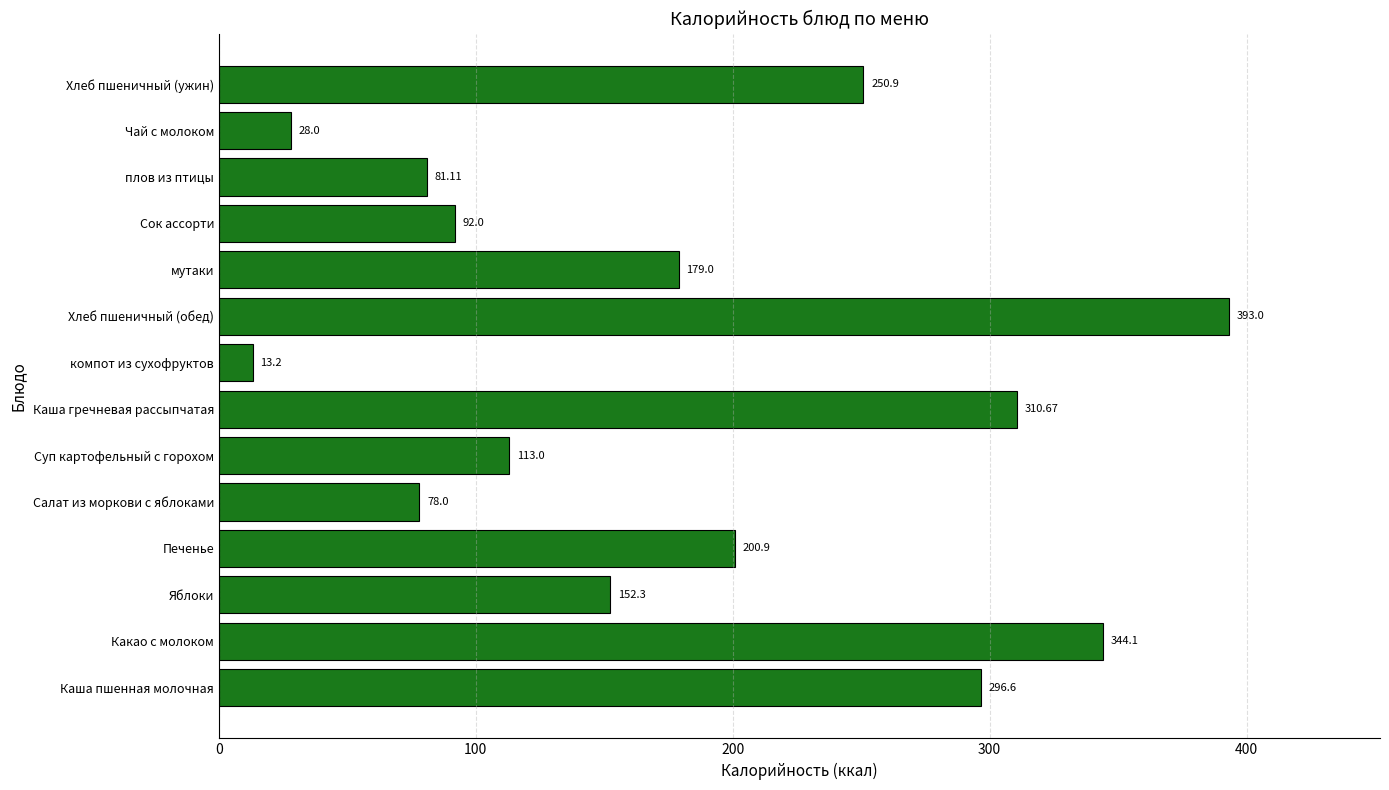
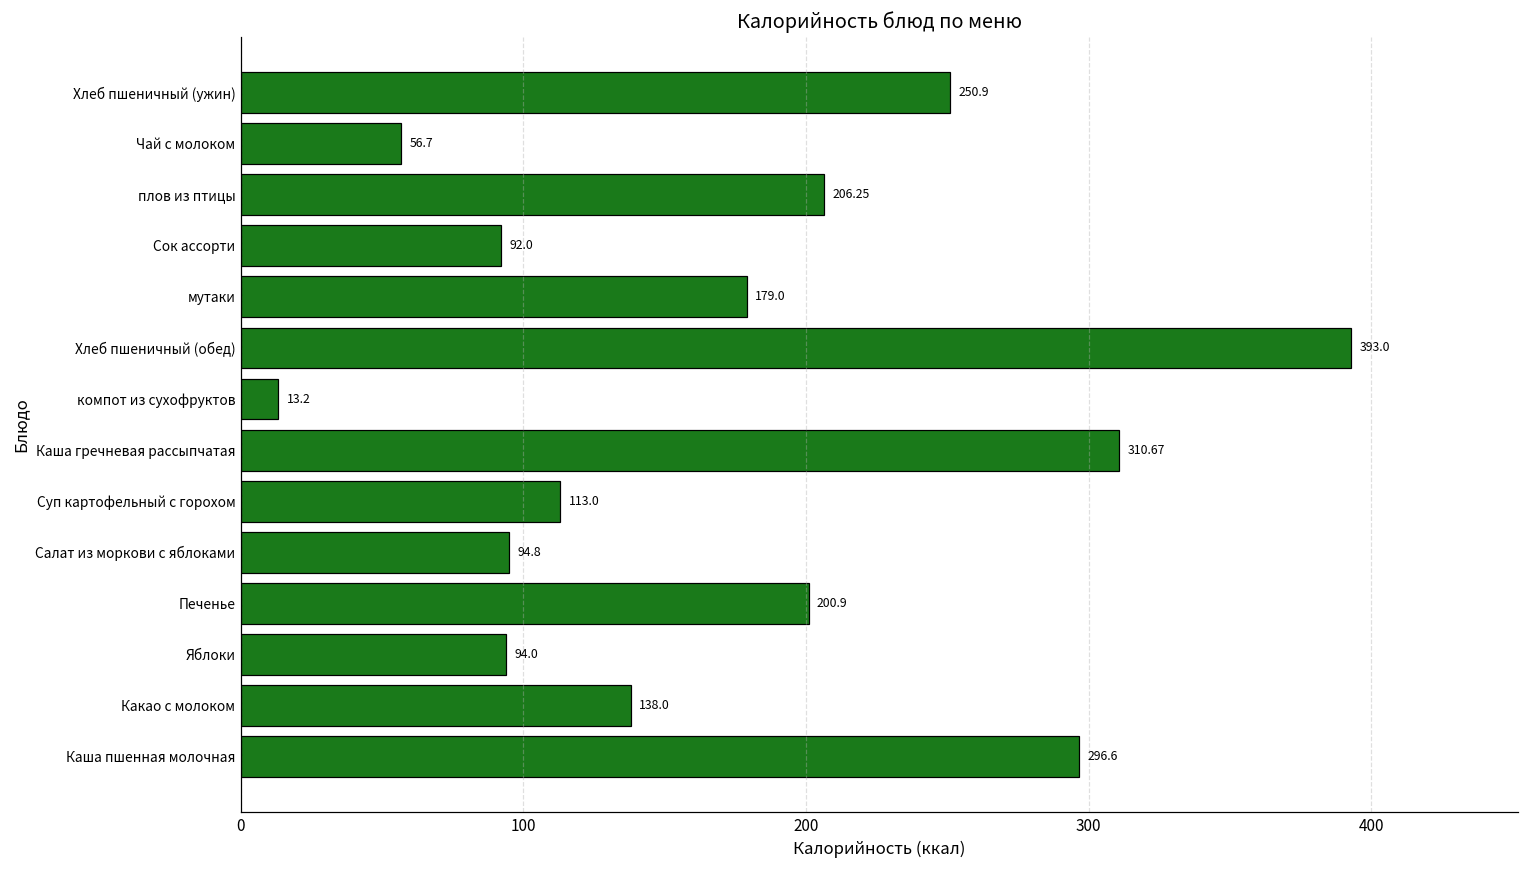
Чай с молоком: 28.0 -> 56.7
плов из птицы: 81.11 -> 206.25
Салат из моркови с яблоками: 78.0 -> 94.8
Яблоки: 152.3 -> 94.0
Какао с молоком: 344.1 -> 138.0
